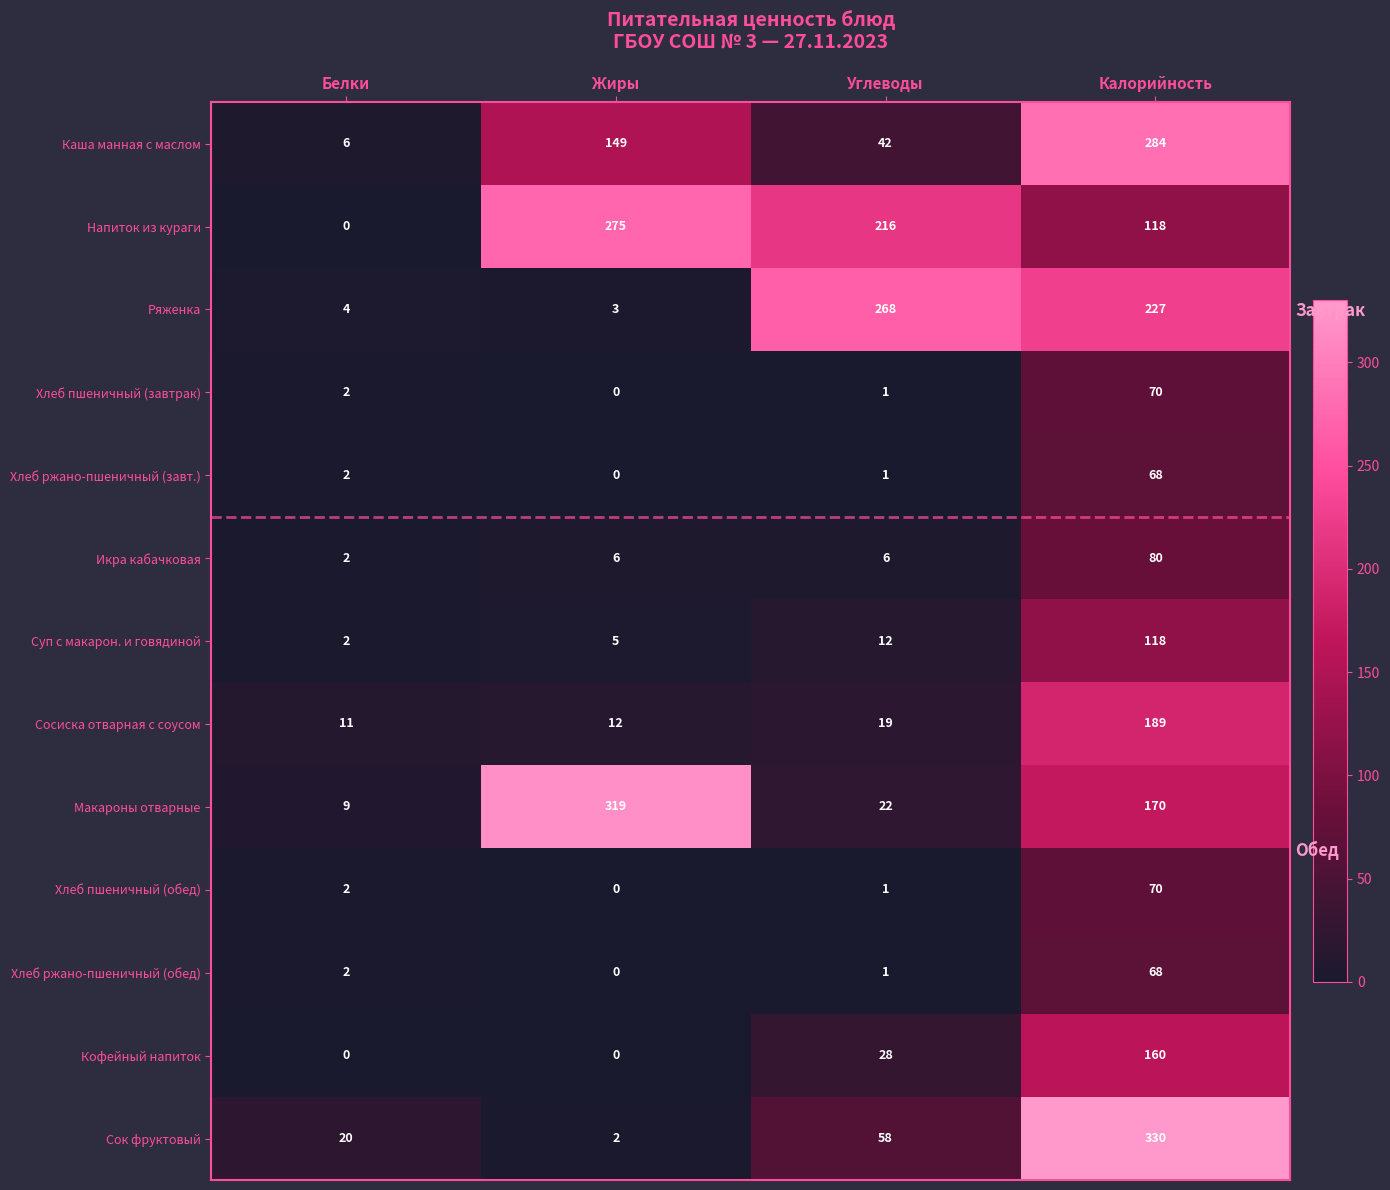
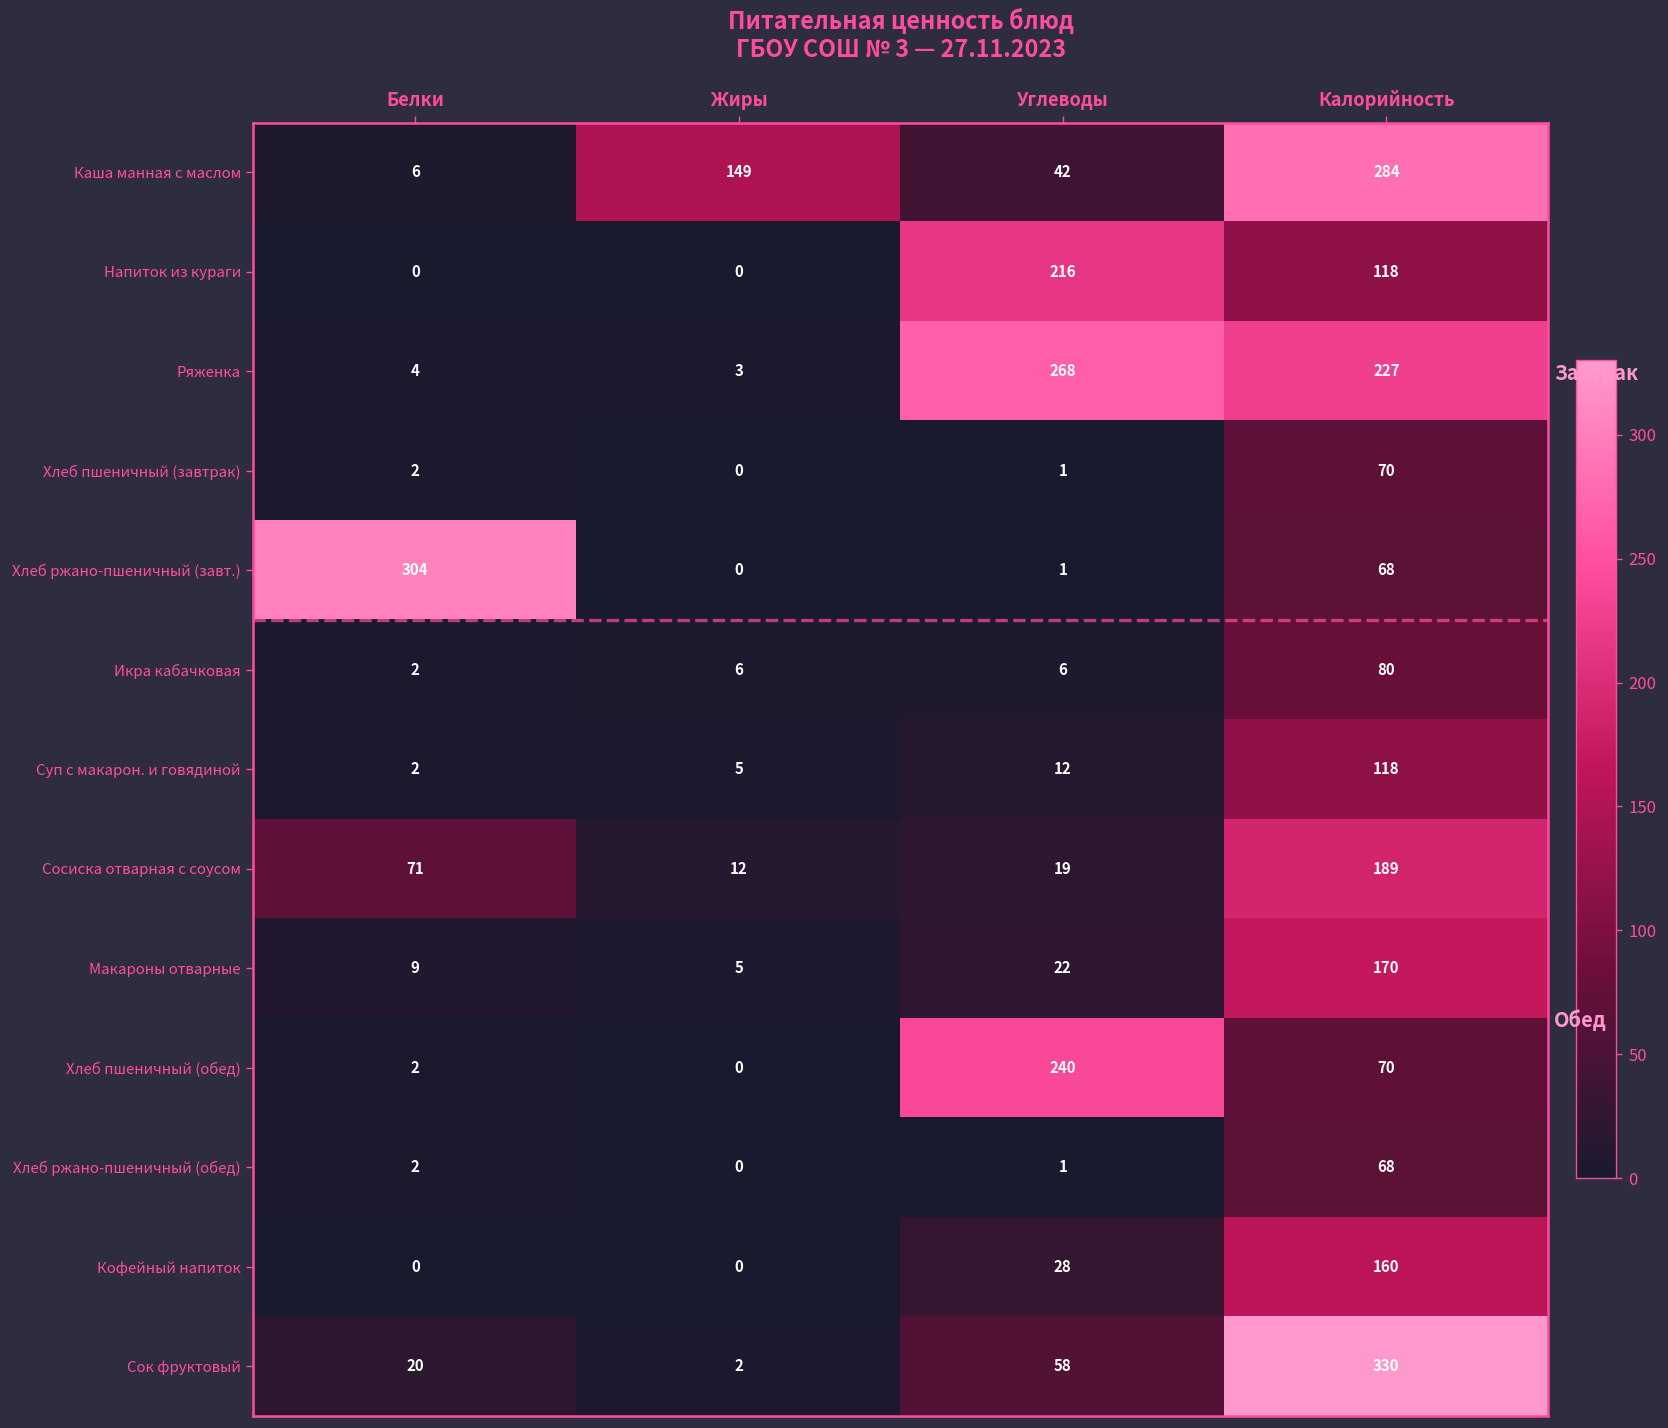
Напиток из кураги, Жиры: 275 -> 0
Хлеб ржано-пшеничный (завт.), Белки: 2 -> 304
Сосиска отварная с соусом, Белки: 11 -> 71
Макароны отварные, Жиры: 319 -> 5
Хлеб пшеничный (обед), Углеводы: 1 -> 240
